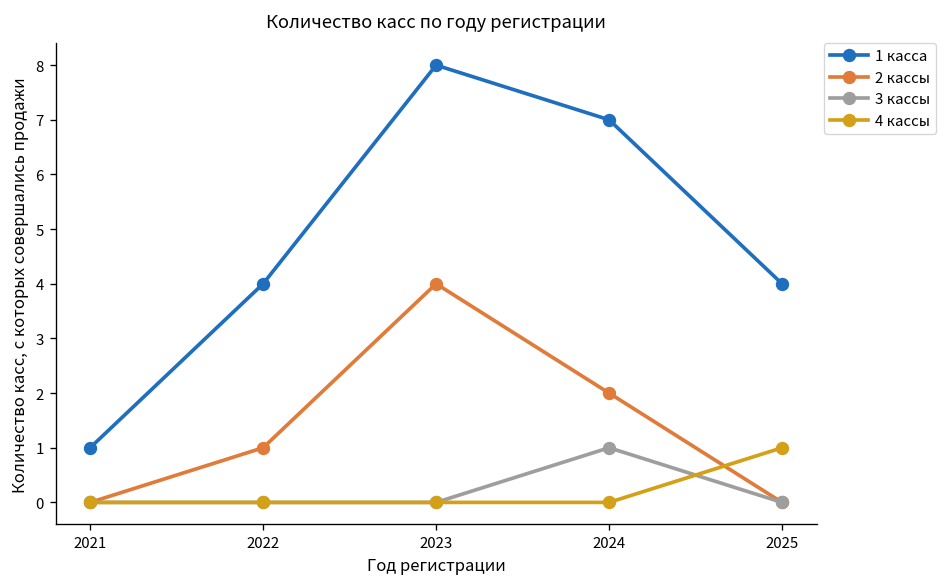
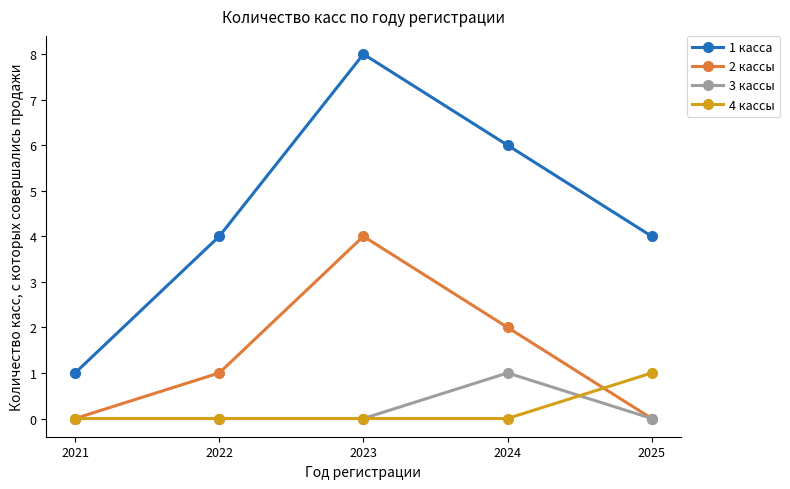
1 касса, 2024: 7 -> 6
